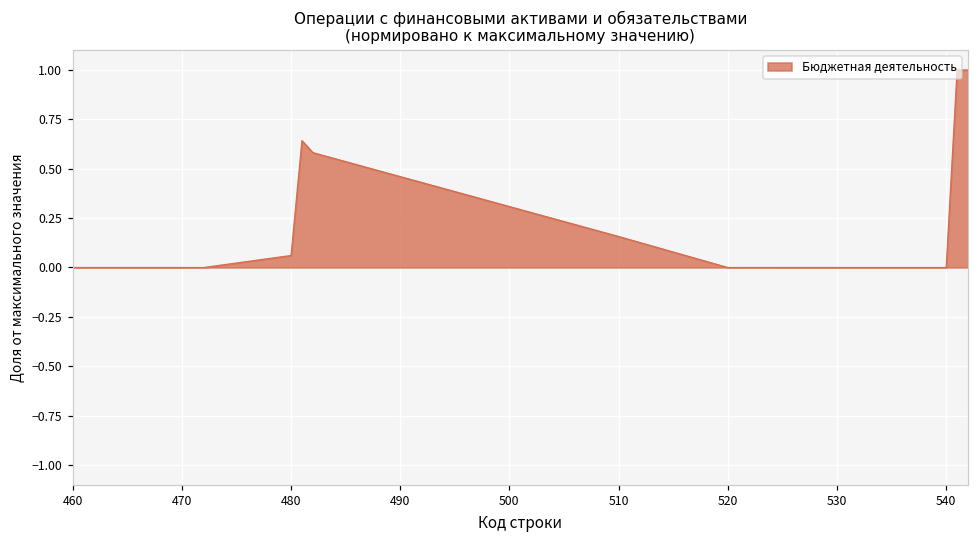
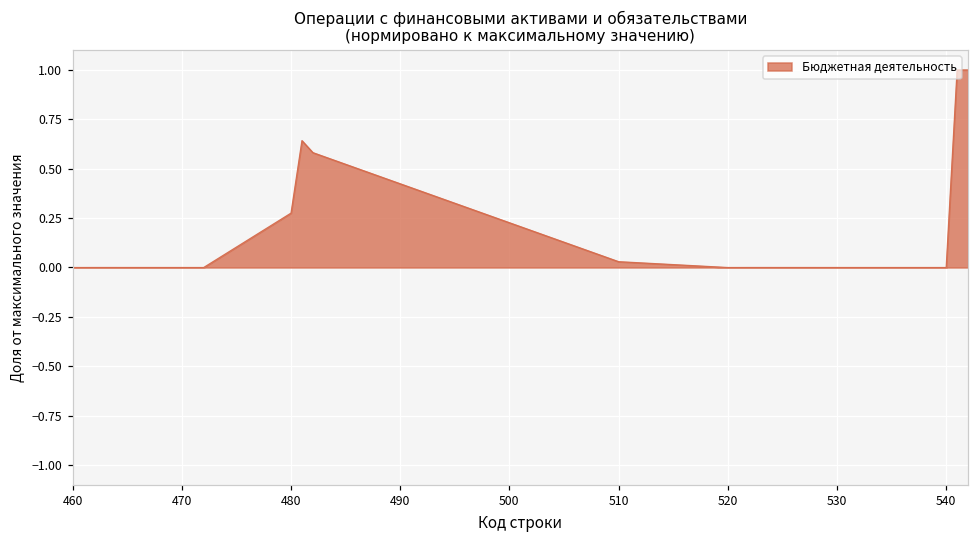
480: 0.06 -> 0.28
510: 0.16 -> 0.03
